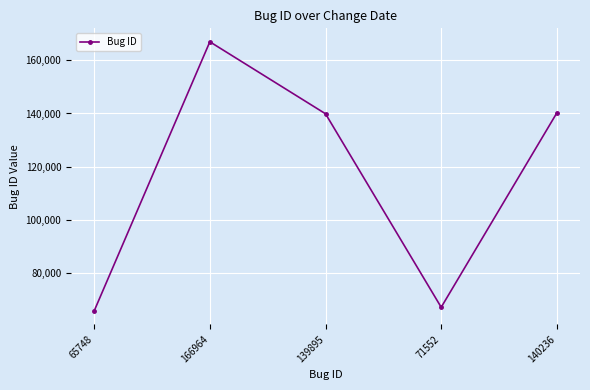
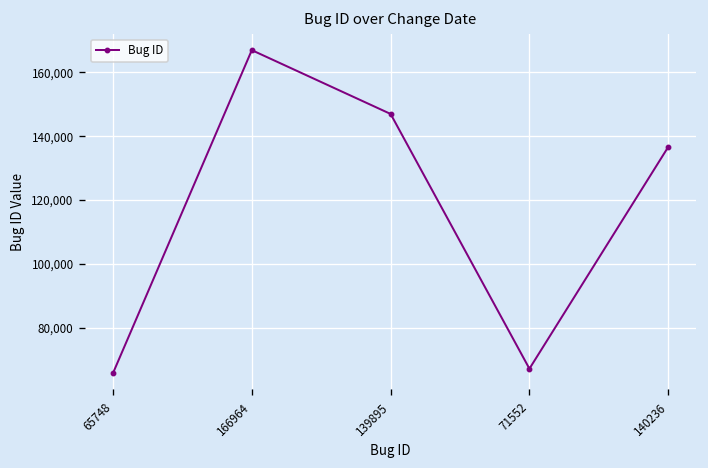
139895: 140,000 -> 147,000
140236: 140,000 -> 137,000
